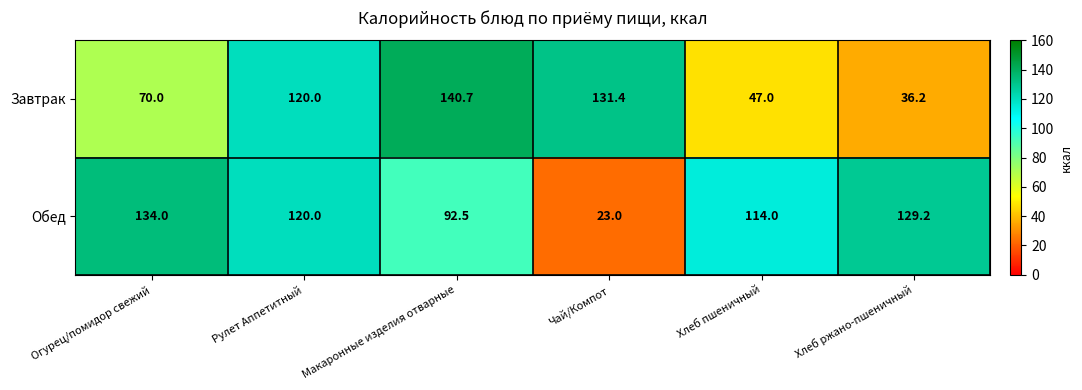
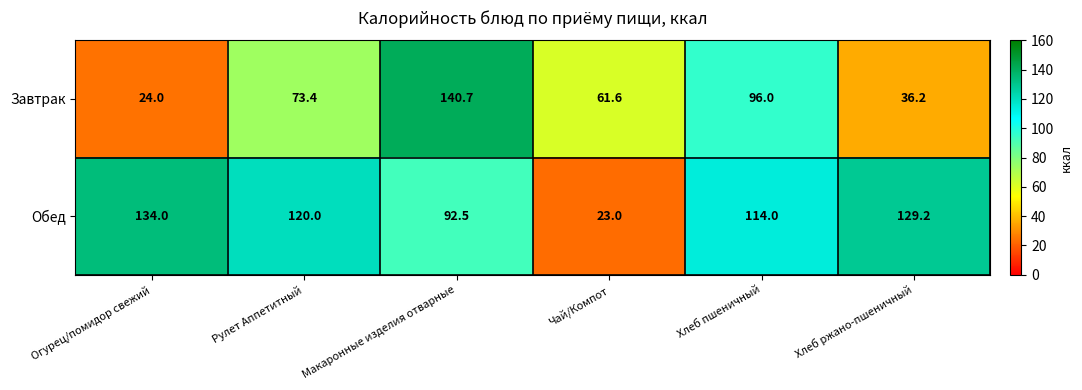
Завтрак, Огурец/помидор свежий: 70.0 -> 24.0
Завтрак, Рулет Аппетитный: 120.0 -> 73.4
Завтрак, Чай/Компот: 131.4 -> 61.6
Завтрак, Хлеб пшеничный: 47.0 -> 96.0
